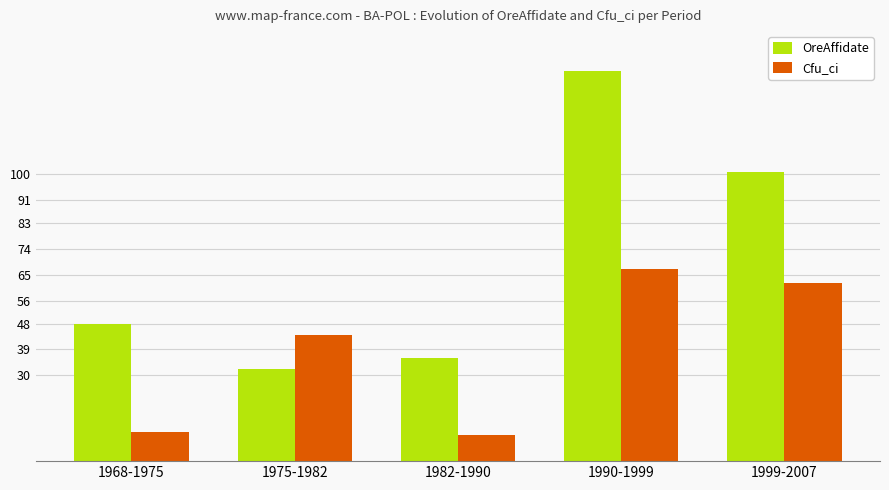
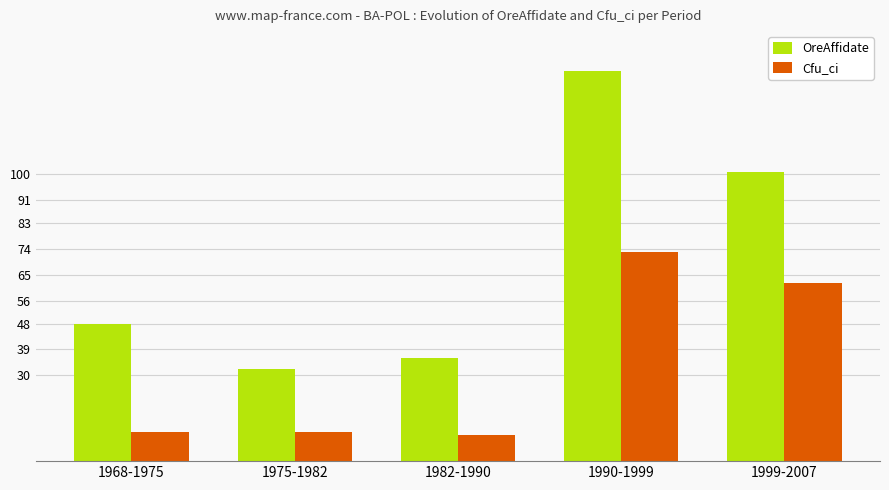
Cfu_ci, 1975-1982: 44 -> 10
Cfu_ci, 1990-1999: 67 -> 73
